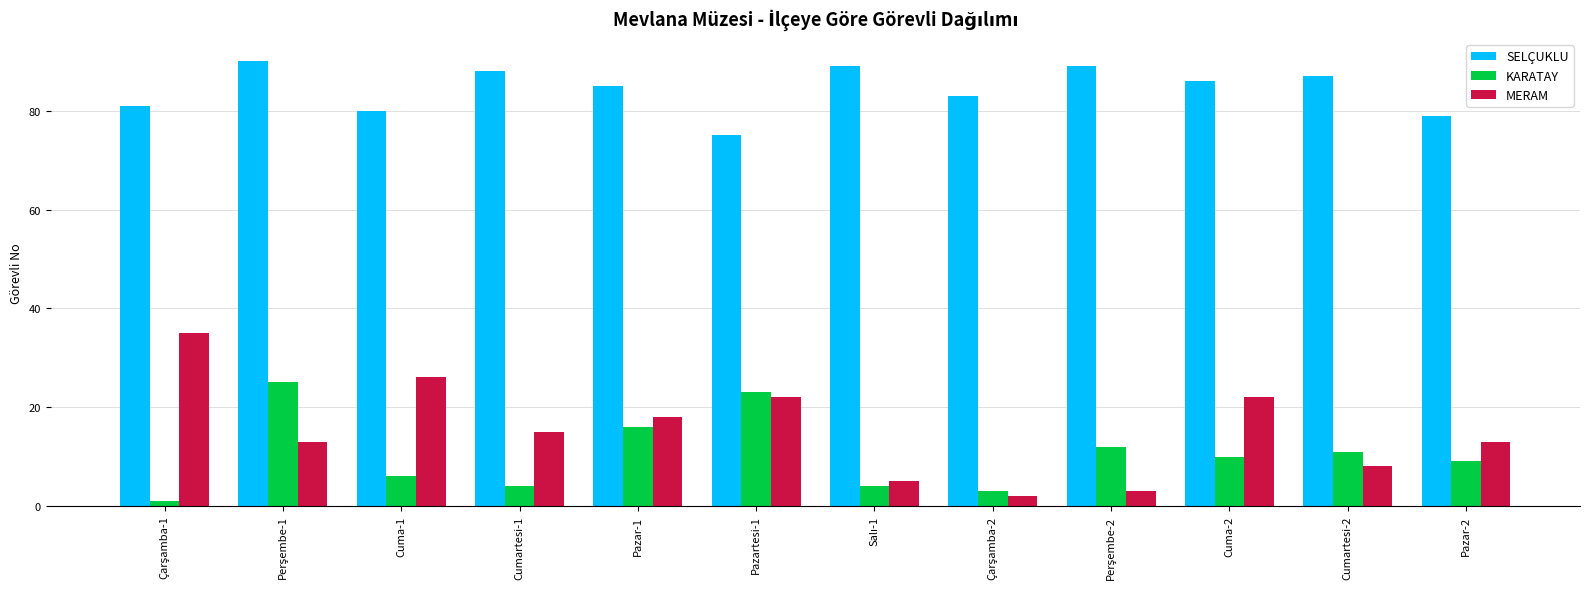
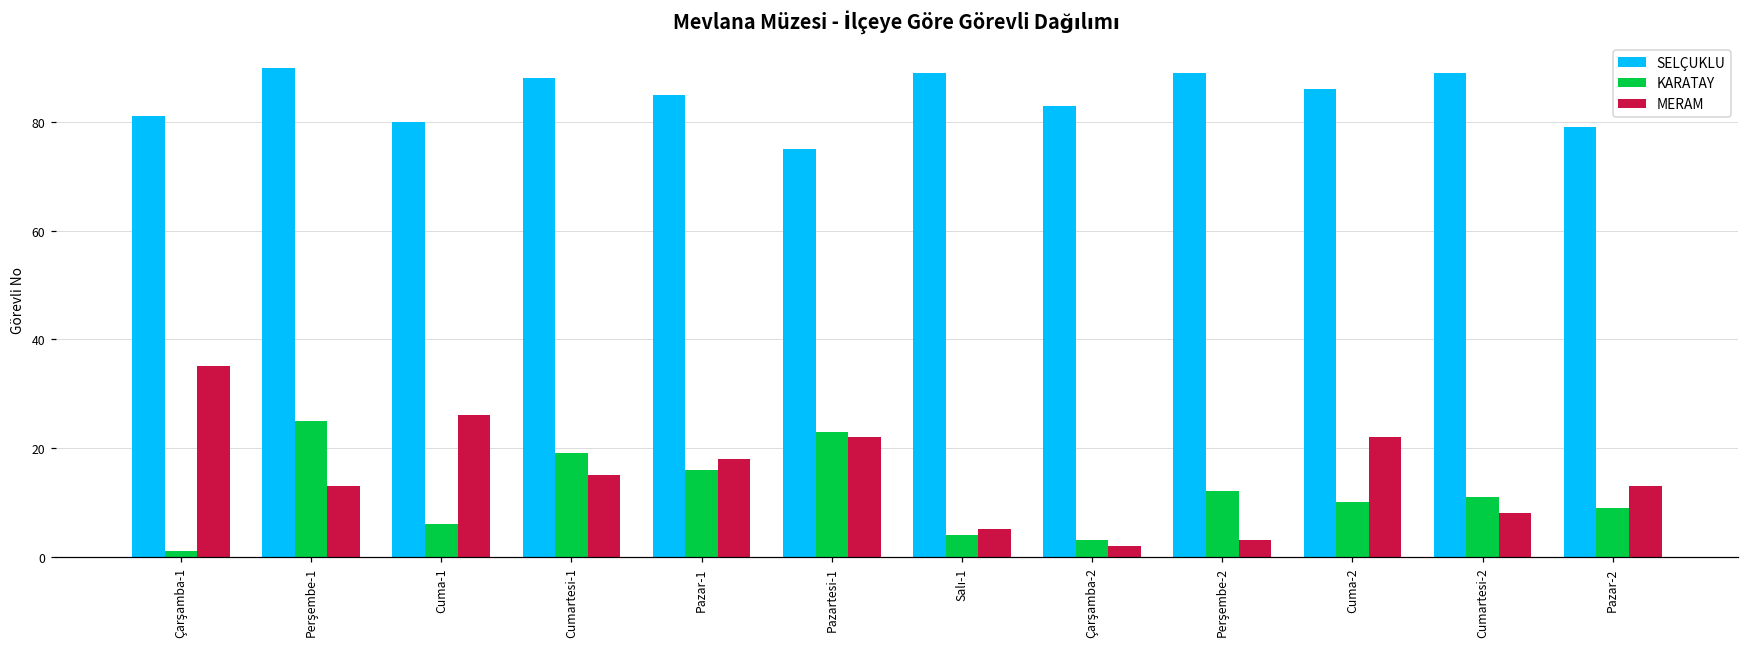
KARATAY, Cumartesi-1: 4 -> 19
SELÇUKLU, Cumartesi-2: 87 -> 89
